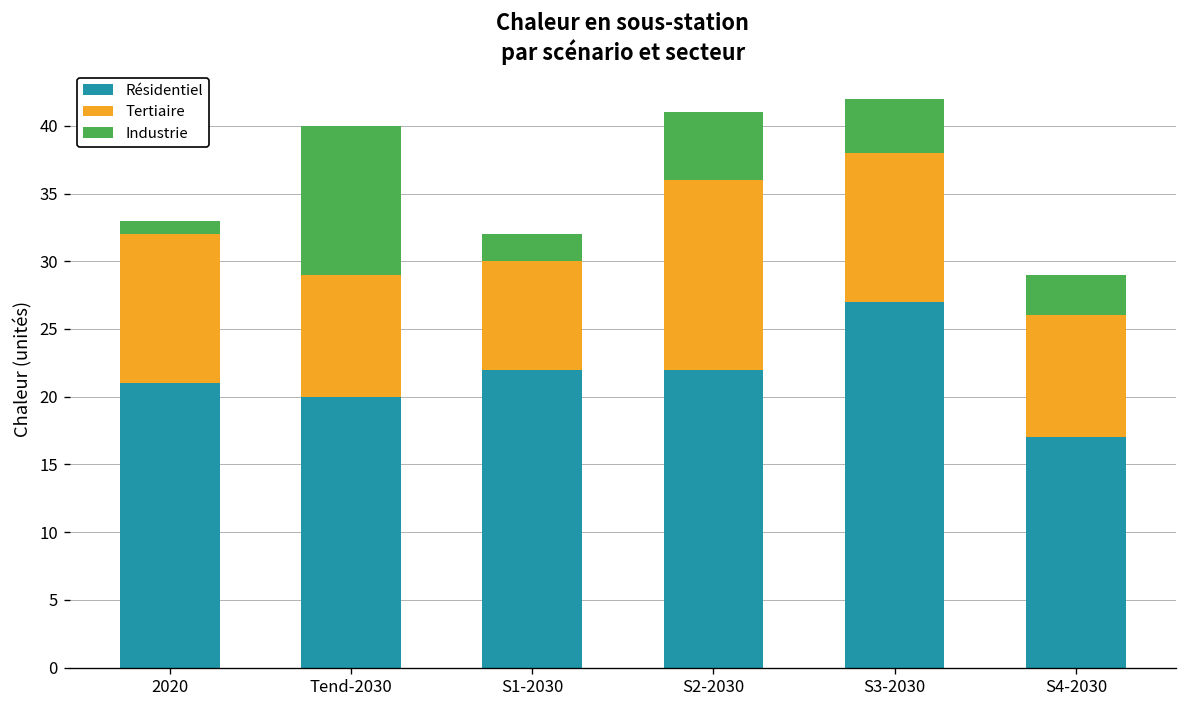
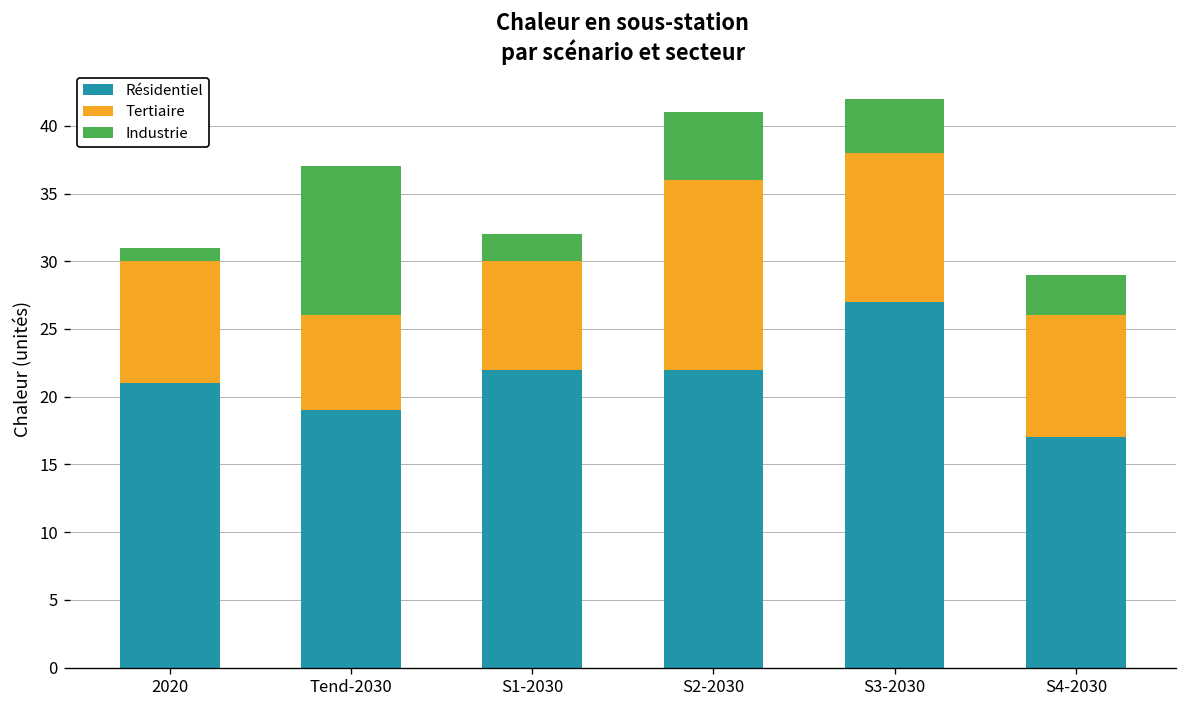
Tertiaire, 2020: 11 -> 9
Résidentiel, Tend-2030: 20 -> 19
Tertiaire, Tend-2030: 9 -> 7
